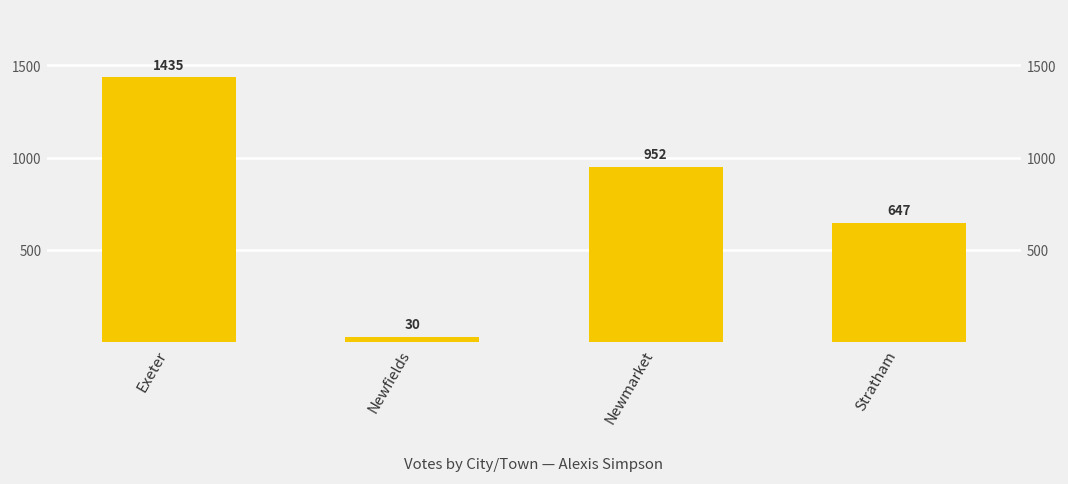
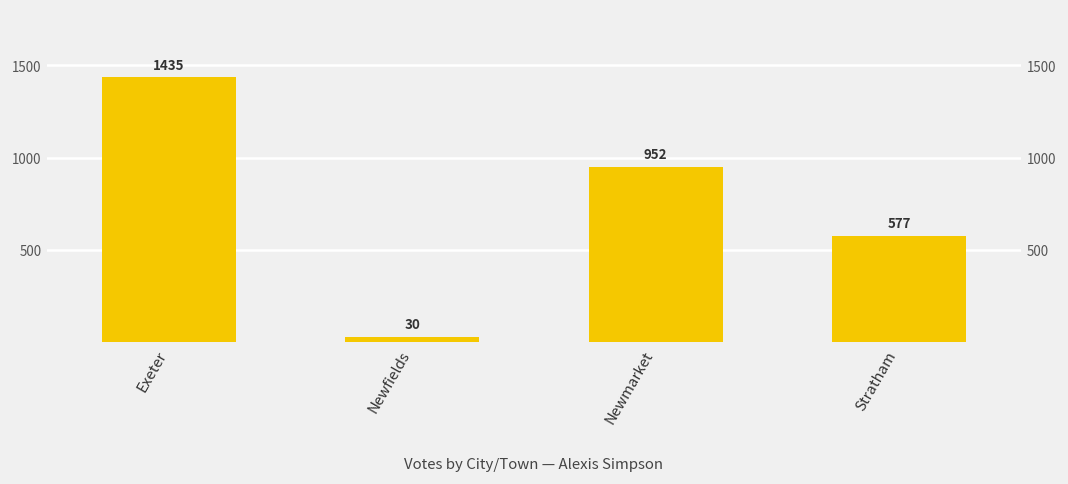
Stratham: 647 -> 577
